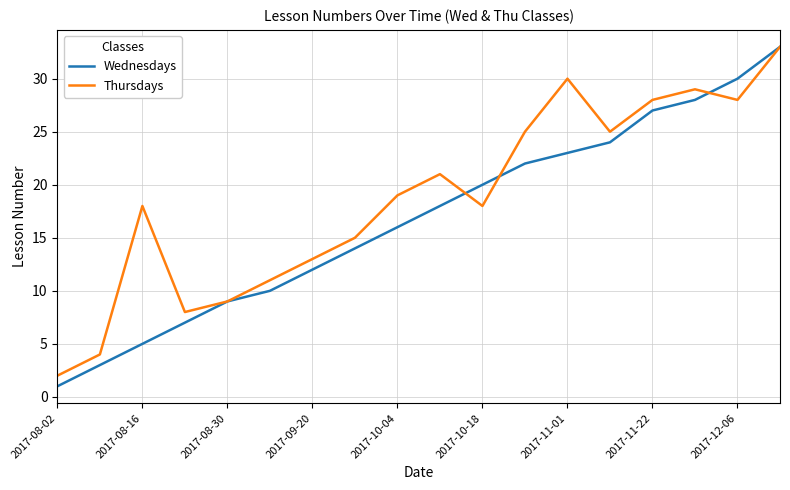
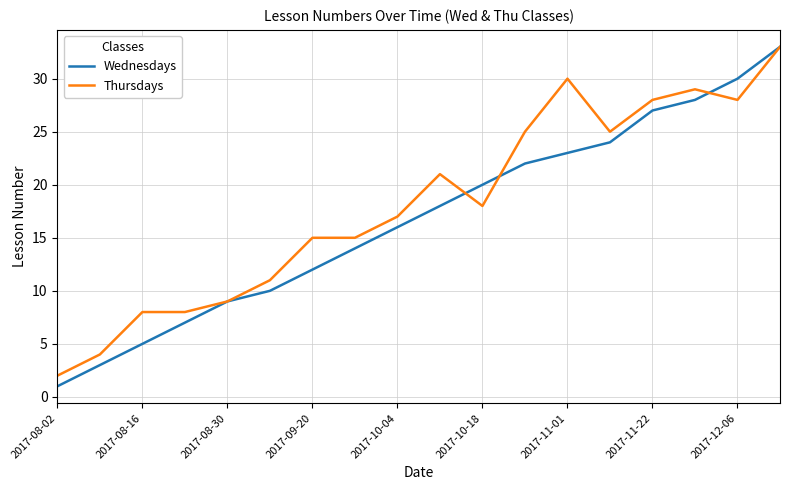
Thursdays, 2017-08-16: 18 -> 8
Thursdays, 2017-09-20: 13 -> 15
Thursdays, 2017-10-04: 19 -> 17
